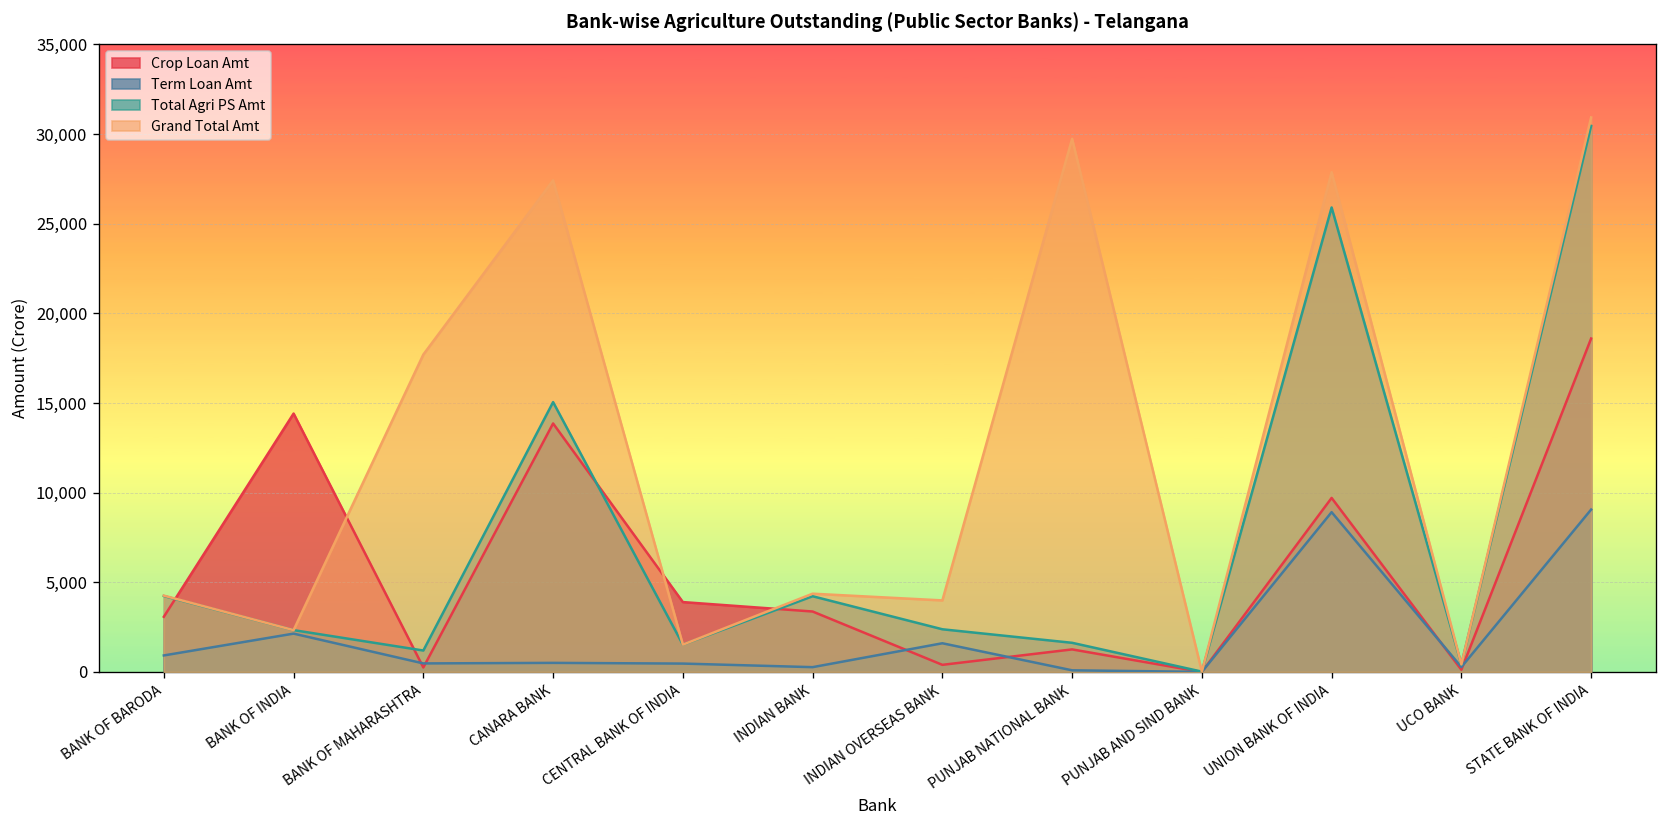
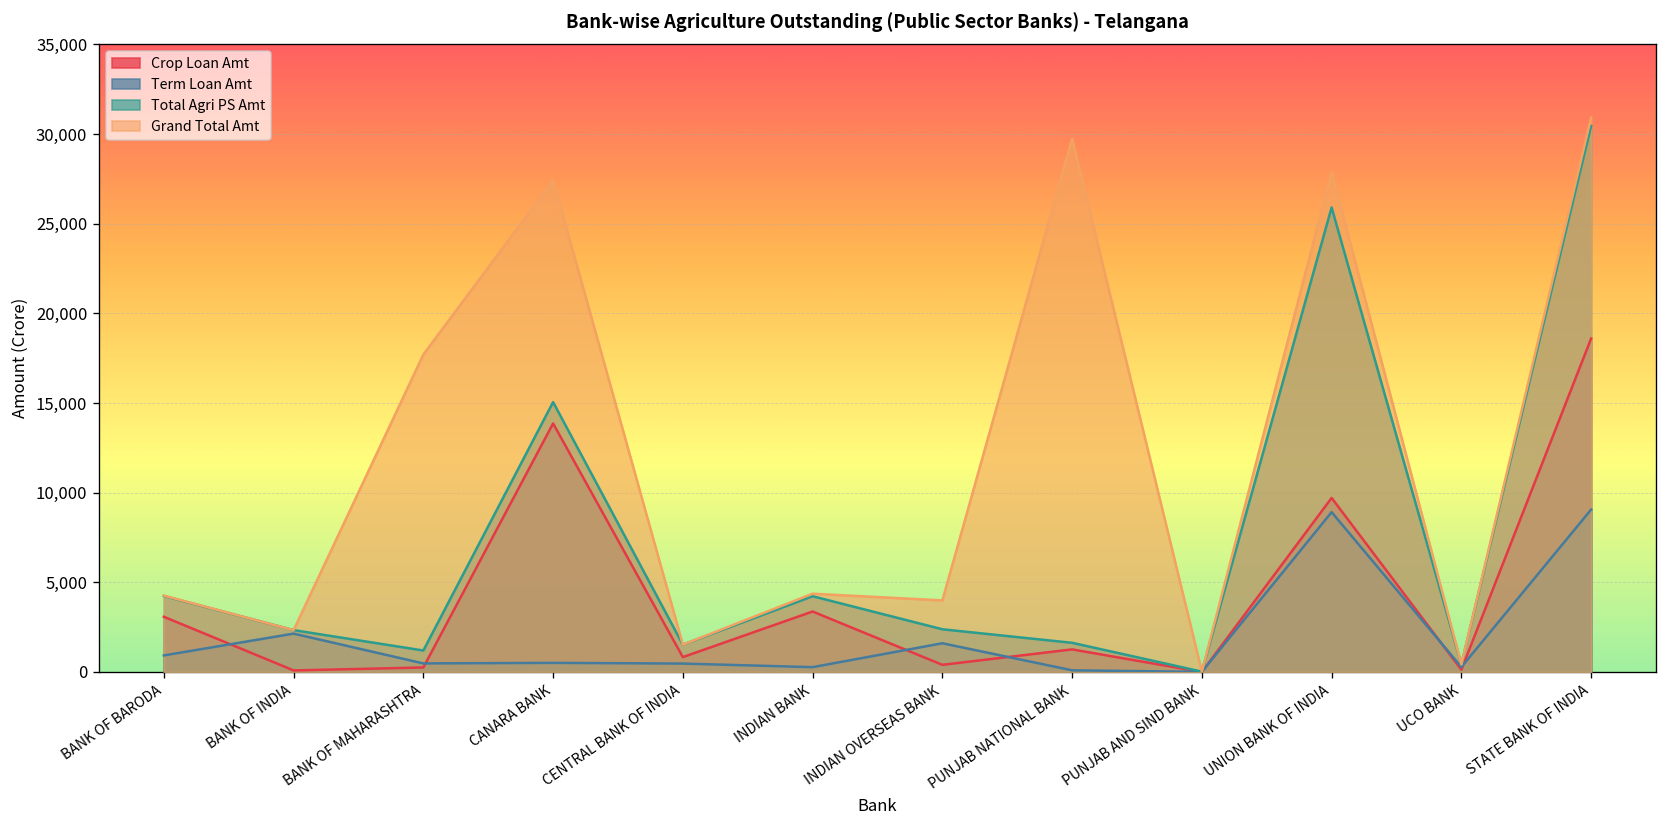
Crop Loan Amt, BANK OF INDIA: 14,400 -> 100
Crop Loan Amt, CENTRAL BANK OF INDIA: 3,900 -> 800
